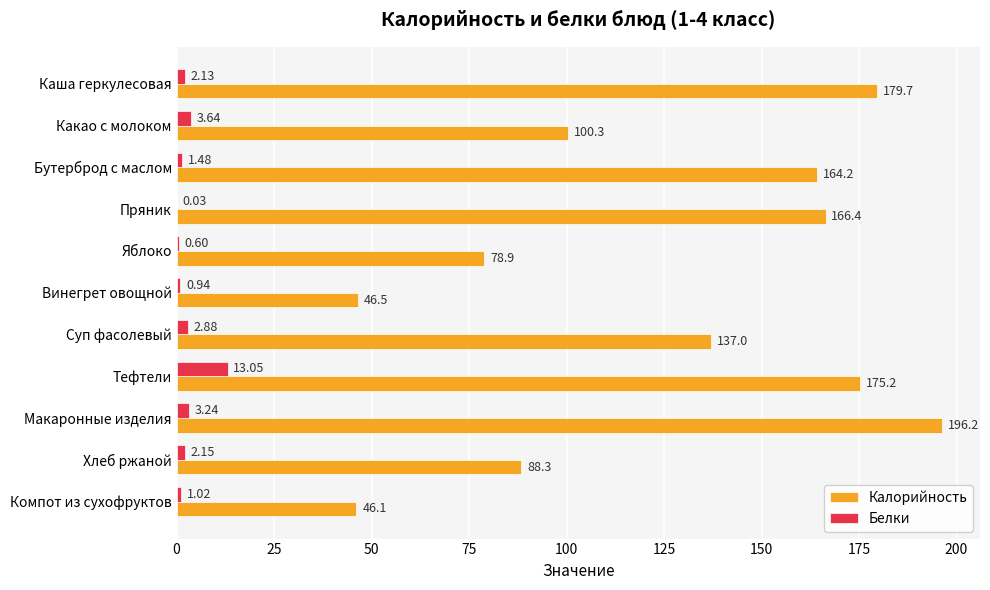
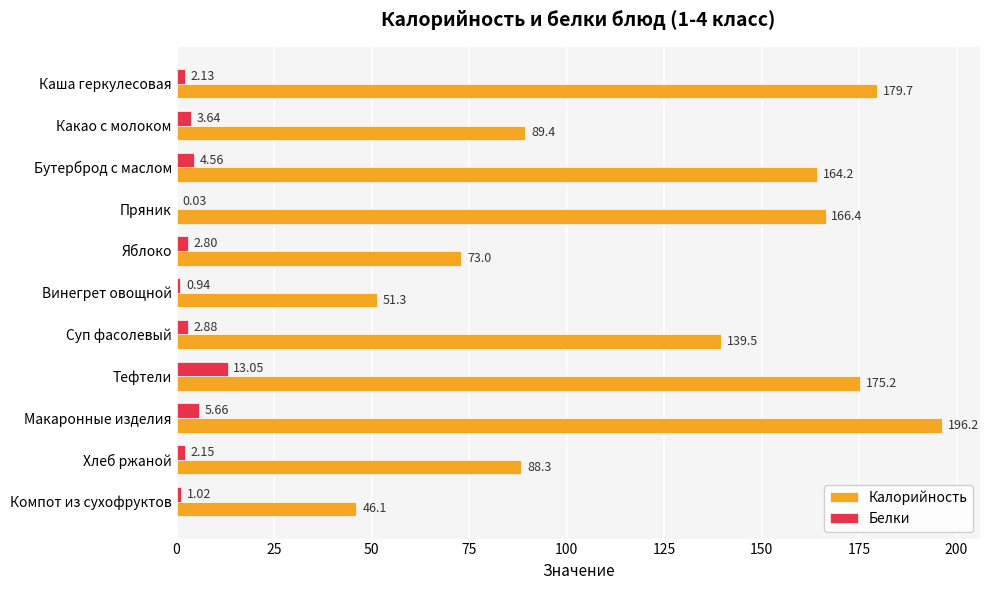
Калорийность, Какао с молоком: 100.3 -> 89.4
Белки, Бутерброд с маслом: 1.48 -> 4.56
Белки, Яблоко: 0.60 -> 2.80
Калорийность, Яблоко: 78.9 -> 73.0
Калорийность, Винегрет овощной: 46.5 -> 51.3
Калорийность, Суп фасолевый: 137.0 -> 139.5
Белки, Макаронные изделия: 3.24 -> 5.66
